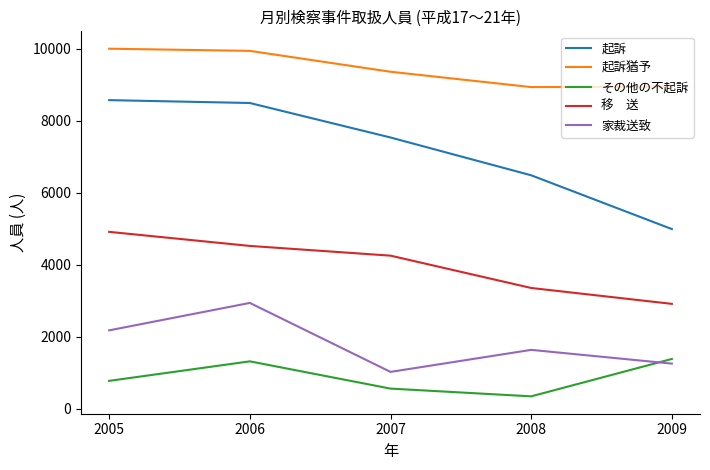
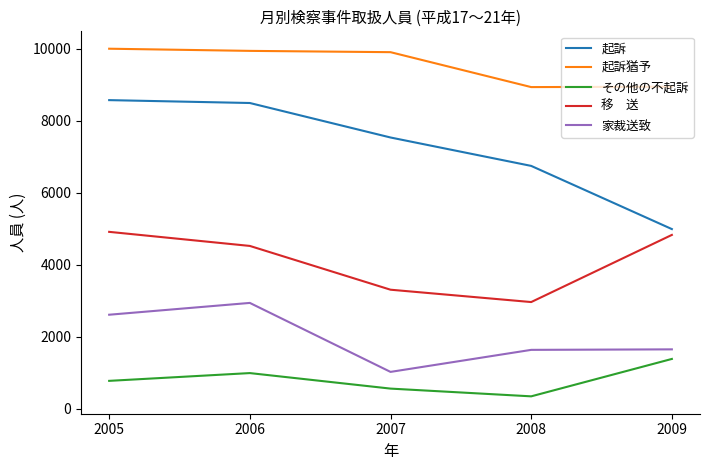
家裁送致, 2005: 2200 -> 2600
その他の不起訴, 2006: 1300 -> 1000
起訴猶予, 2007: 9400 -> 9900
移 送, 2007: 4300 -> 3300
起訴, 2008: 6500 -> 6700
移 送, 2008: 3400 -> 3000
移 送, 2009: 2900 -> 4800
家裁送致, 2009: 1300 -> 1700
